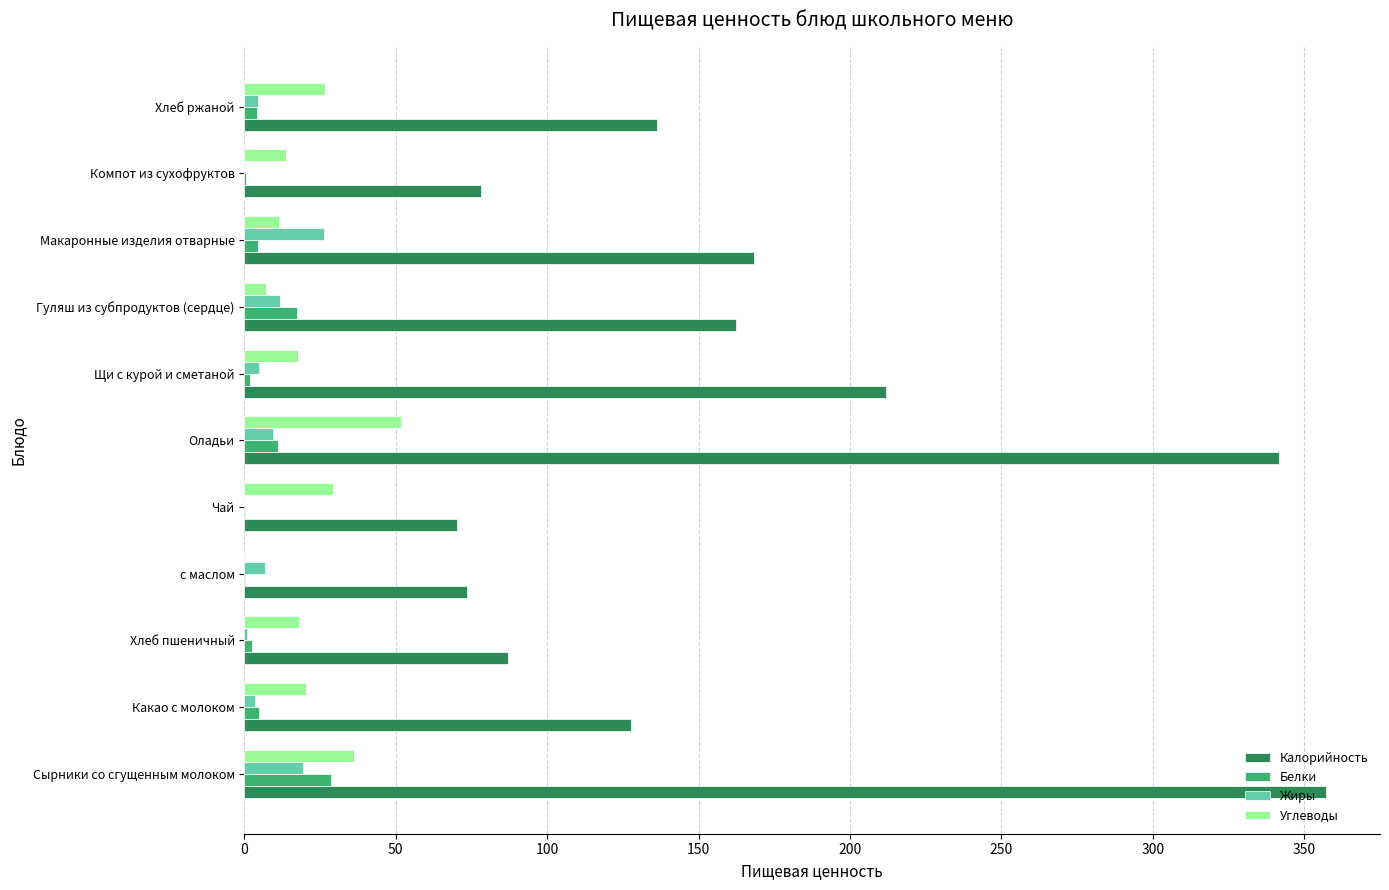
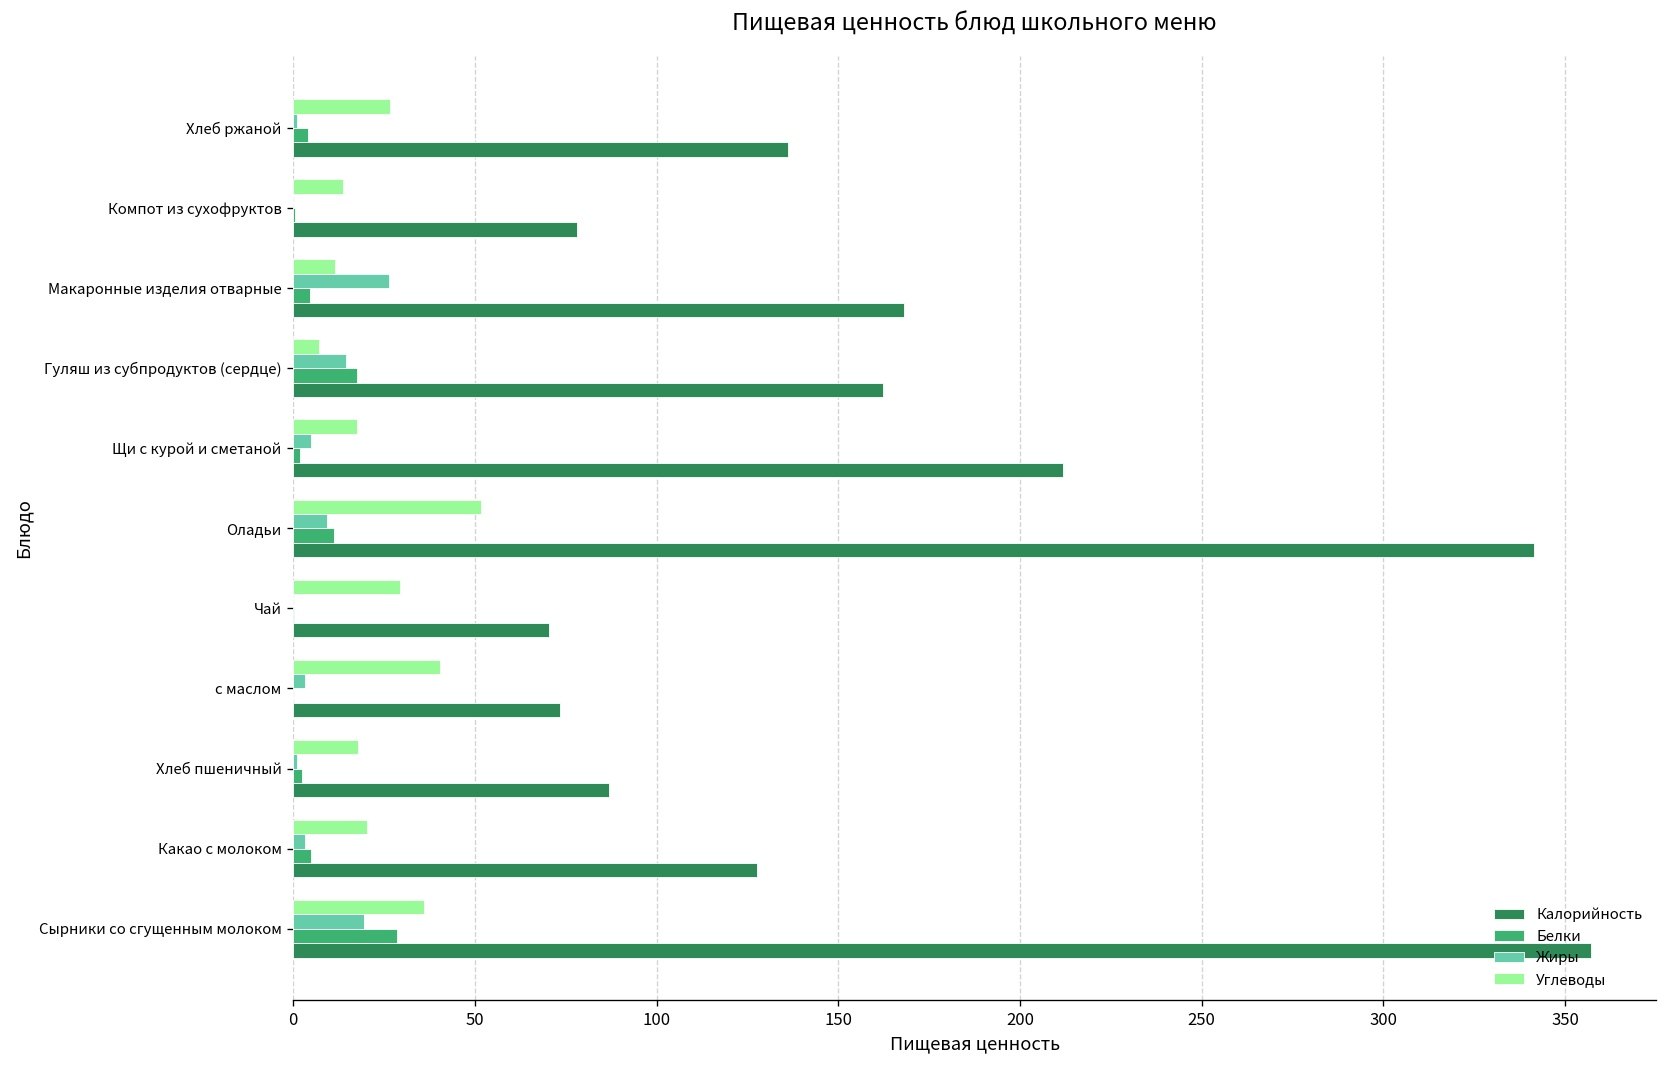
Жиры, Хлеб ржаной: 5 -> 1
Жиры, Гуляш из субпродуктов (сердце): 12 -> 14
Углеводы, с маслом: 0 -> 40
Жиры, с маслом: 7 -> 3
